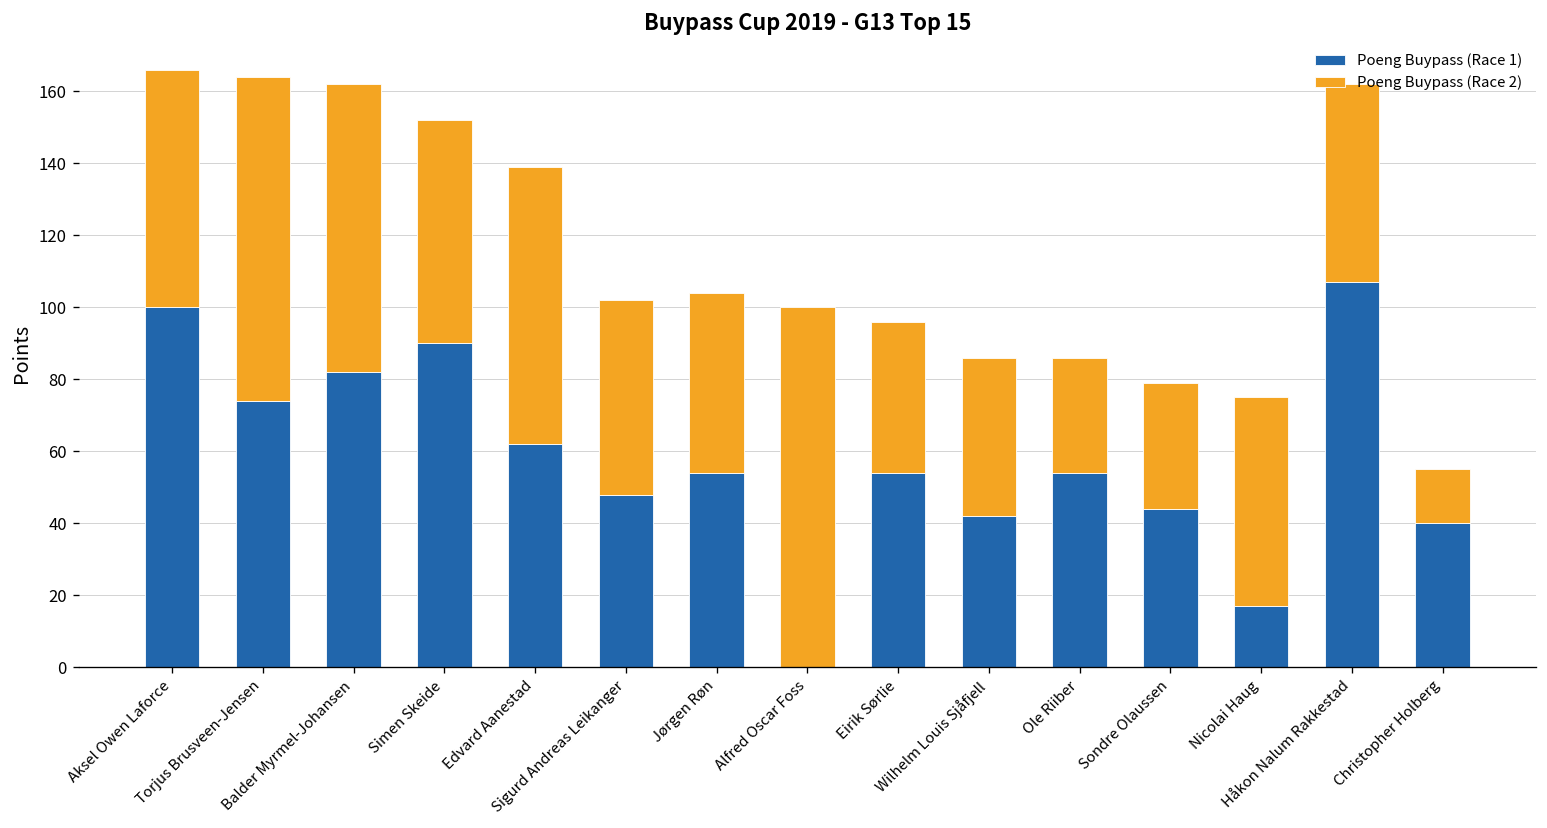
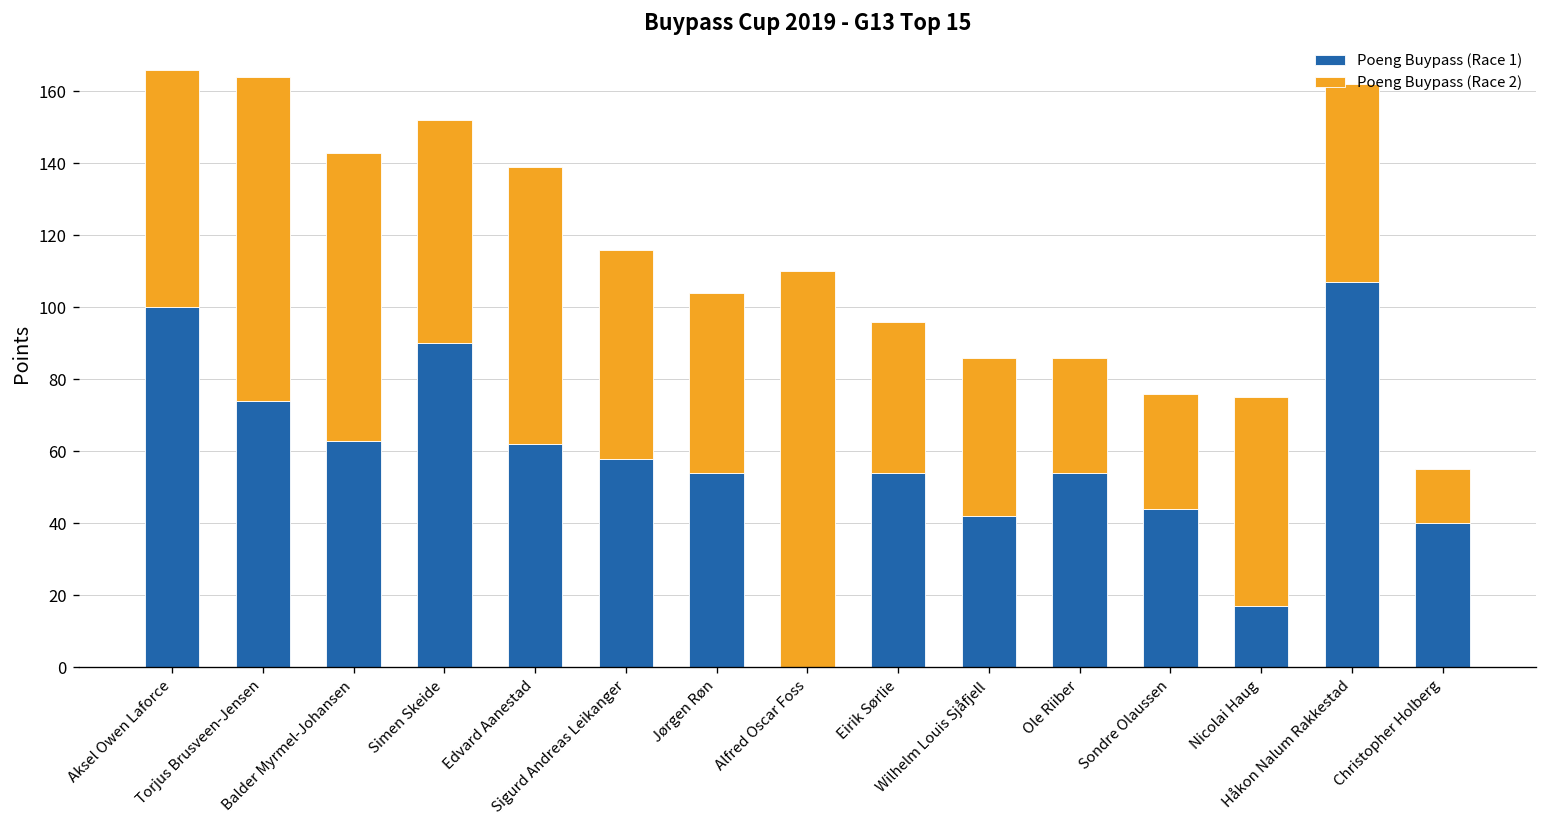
Poeng Buypass (Race 1), Balder Myrmel-Johansen: 82 -> 63
Poeng Buypass (Race 1), Sigurd Andreas Leikanger: 48 -> 58
Poeng Buypass (Race 2), Sigurd Andreas Leikanger: 54 -> 58
Poeng Buypass (Race 2), Alfred Oscar Foss: 100 -> 110
Poeng Buypass (Race 2), Sondre Olaussen: 35 -> 32
